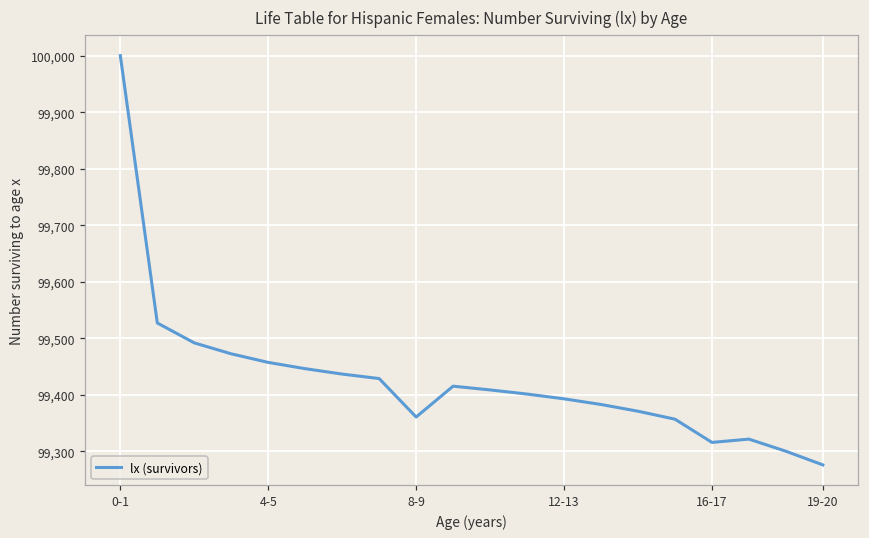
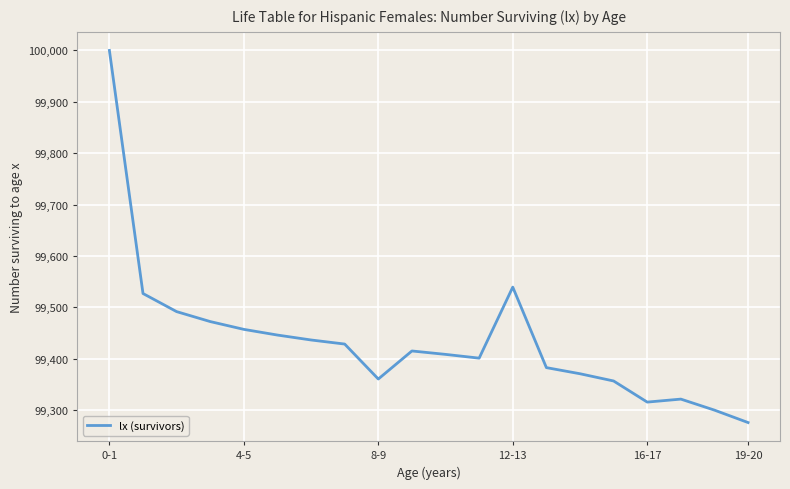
12-13: 99,390 -> 99,540
